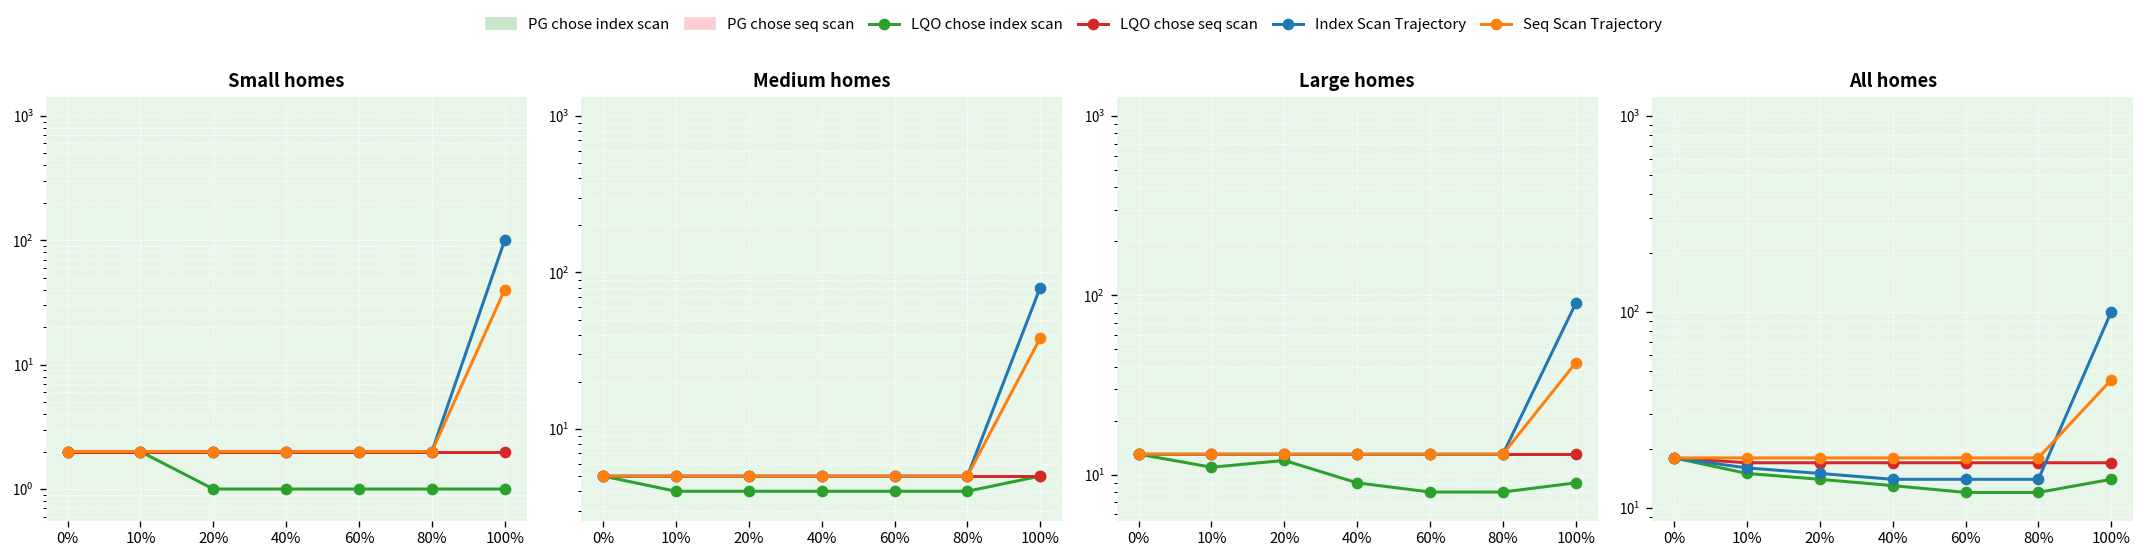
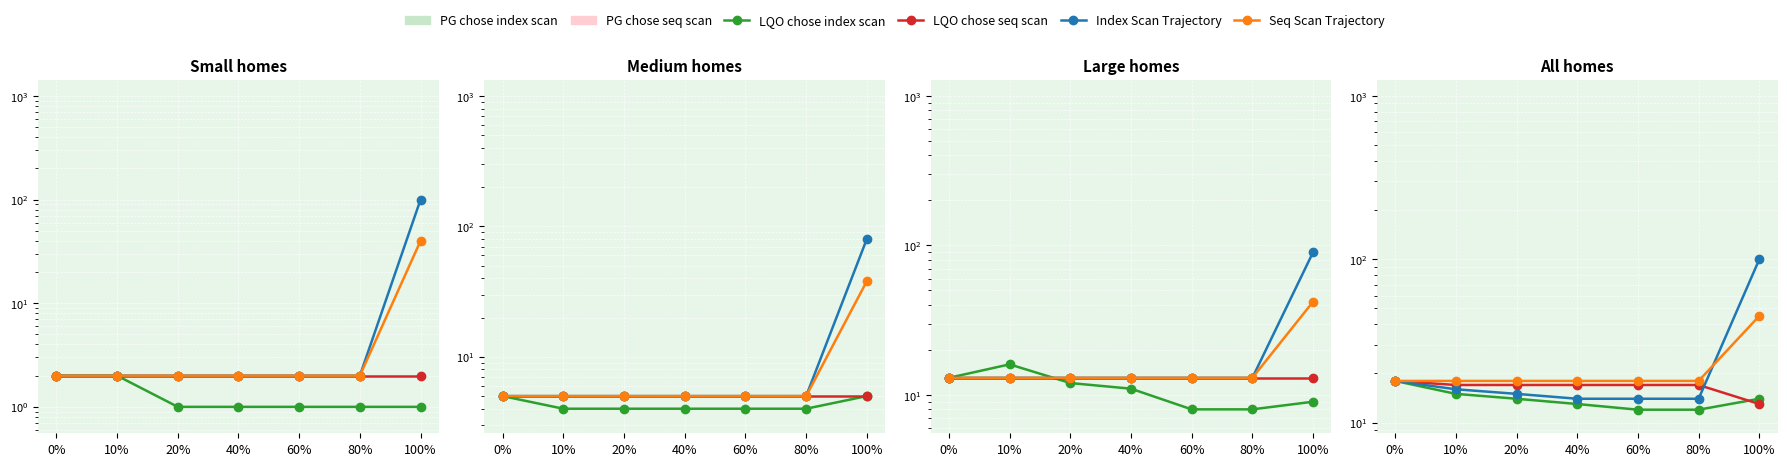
Large homes, LQO chose index scan, 10%: 11 -> 16
Large homes, LQO chose index scan, 40%: 9 -> 11
All homes, LQO chose seq scan, 100%: 17 -> 13
